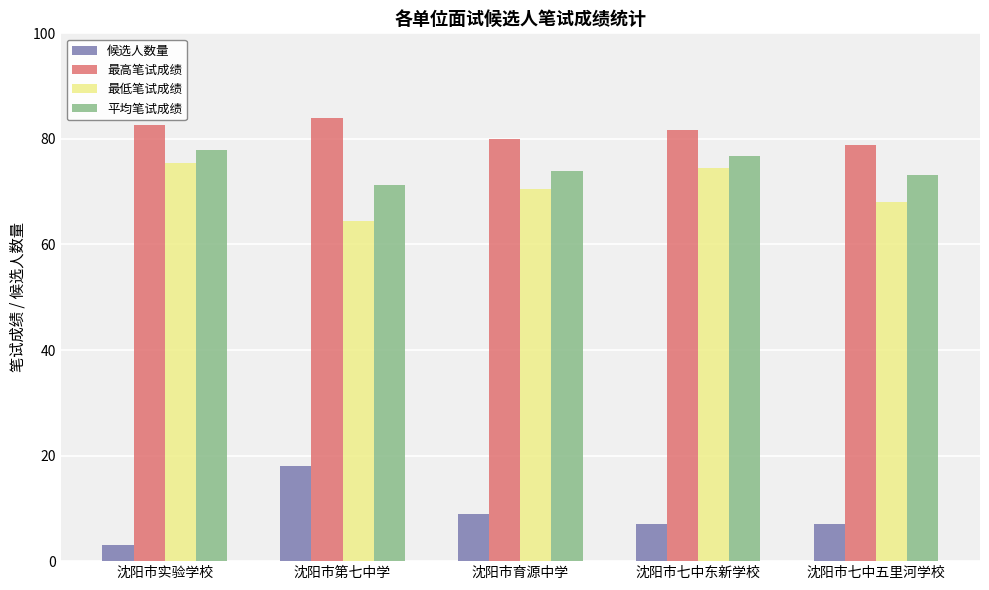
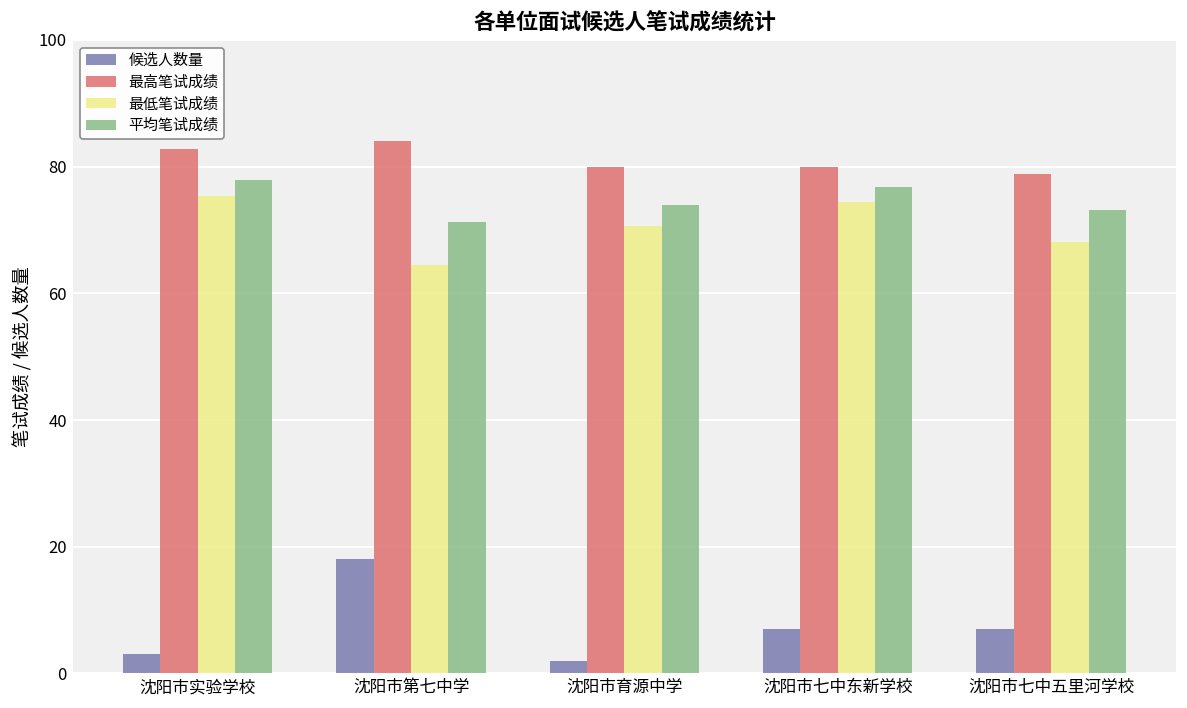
候选人数量, 沈阳市育源中学: 9 -> 2
最高笔试成绩, 沈阳市七中东新学校: 82 -> 80
